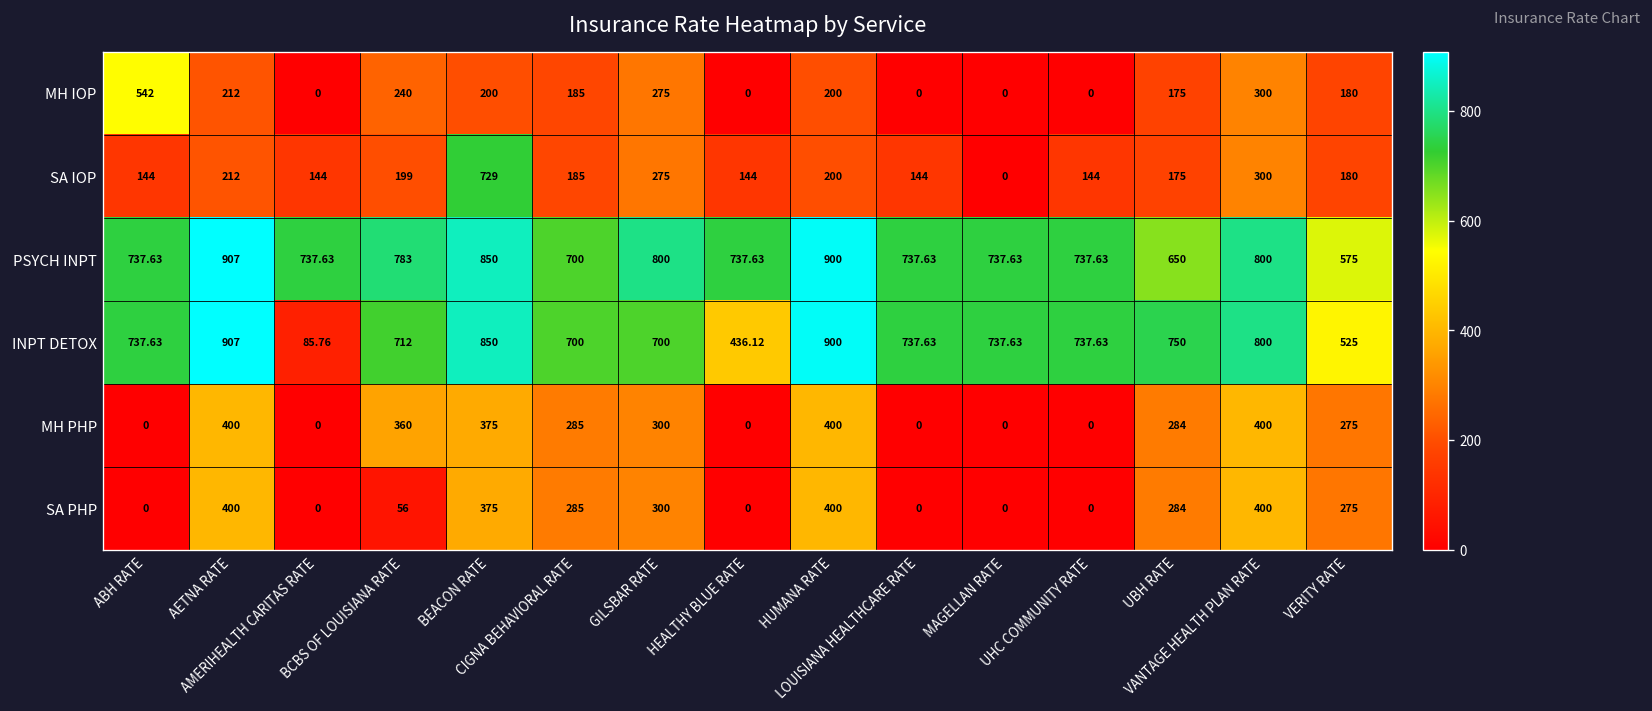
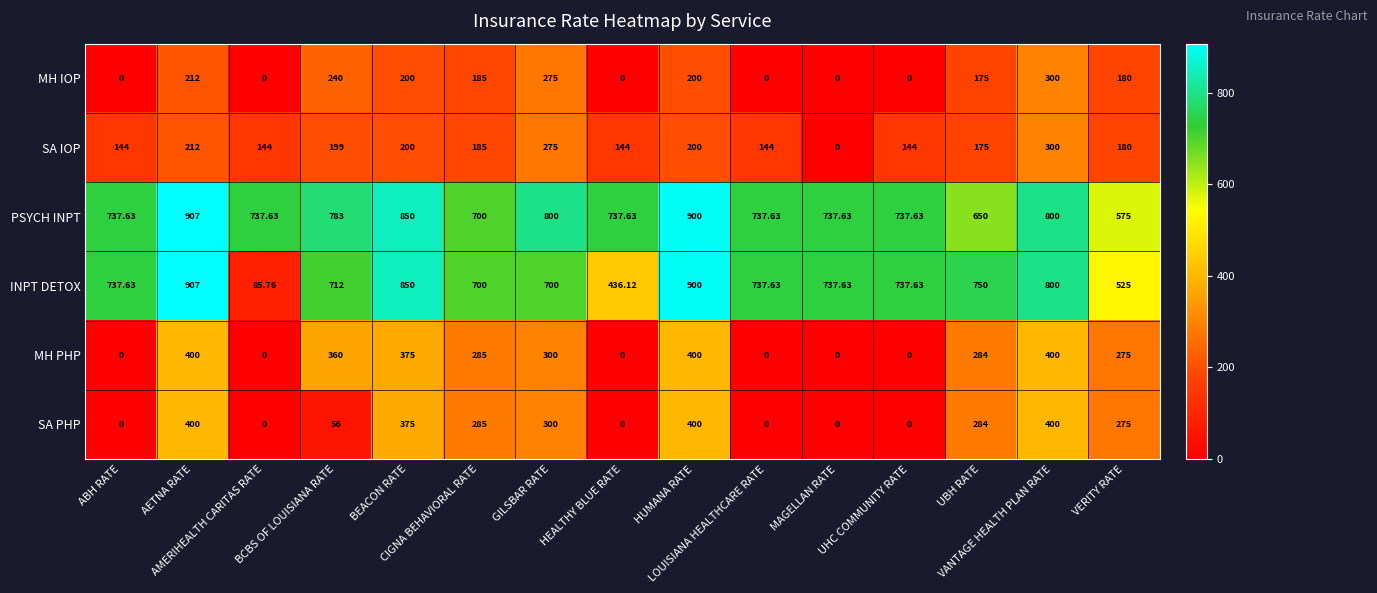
MH IOP, ABH RATE: 542 -> 0
SA IOP, BEACON RATE: 729 -> 200
